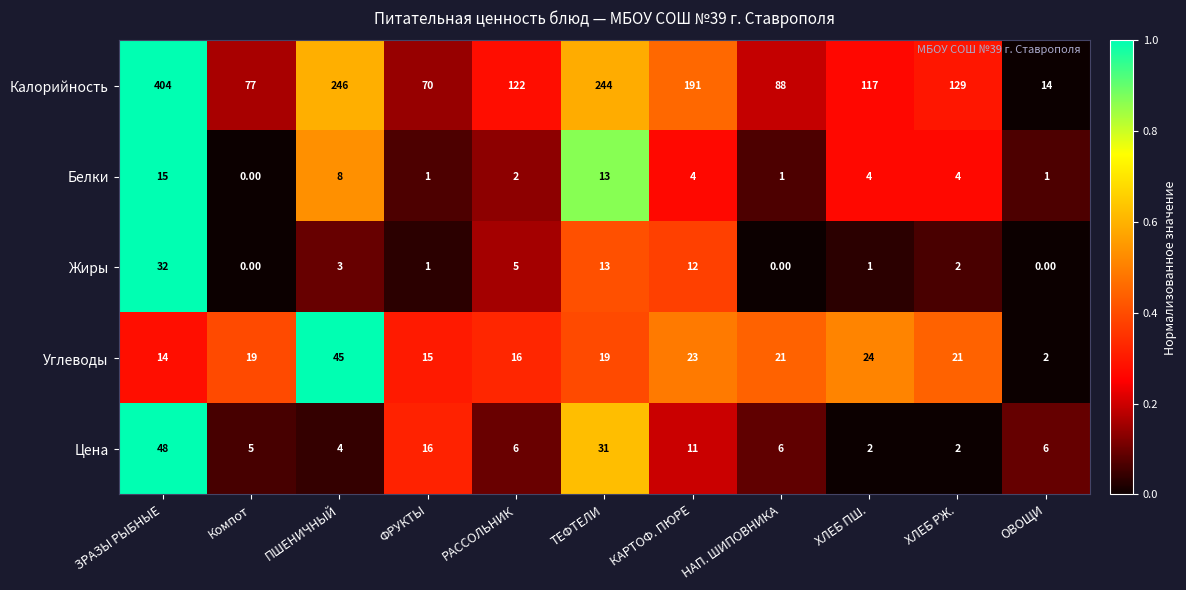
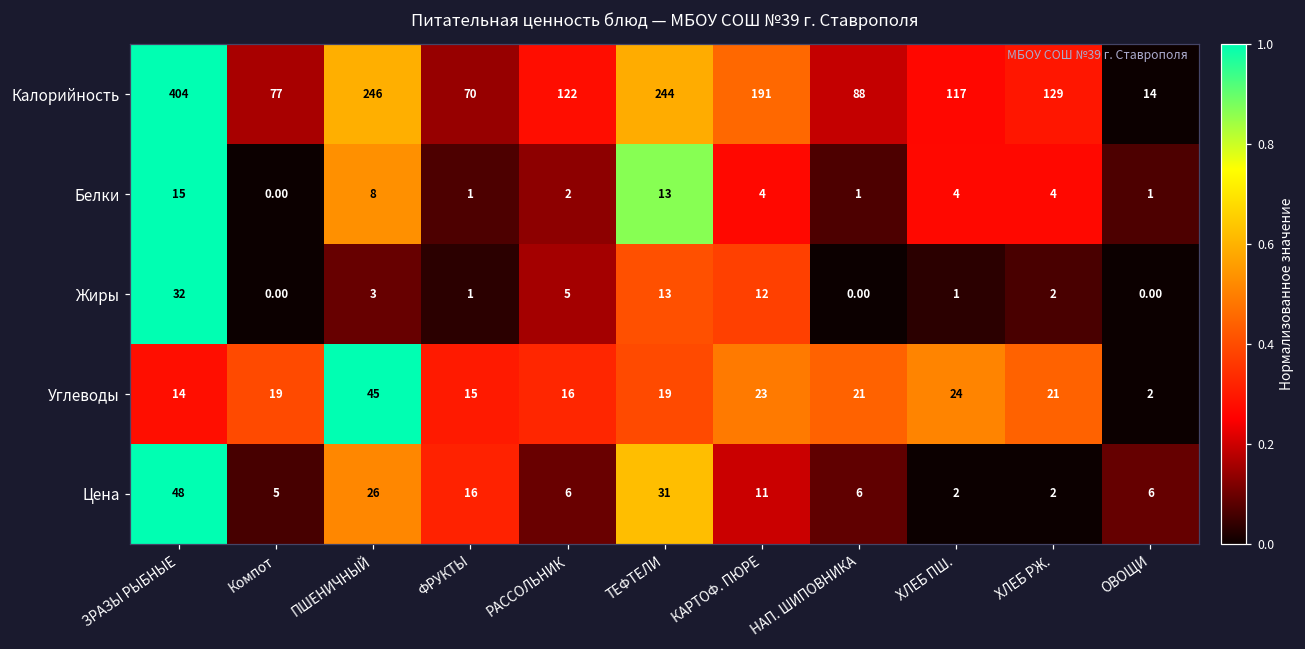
Цена, ПШЕНИЧНЫЙ: 4 -> 26
